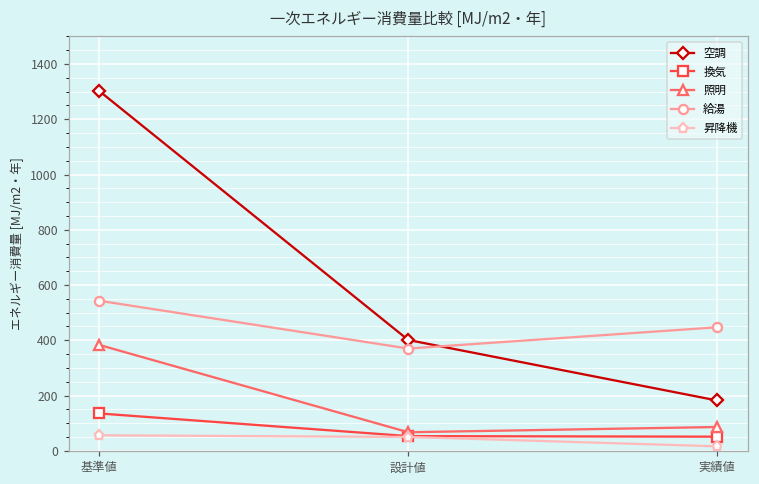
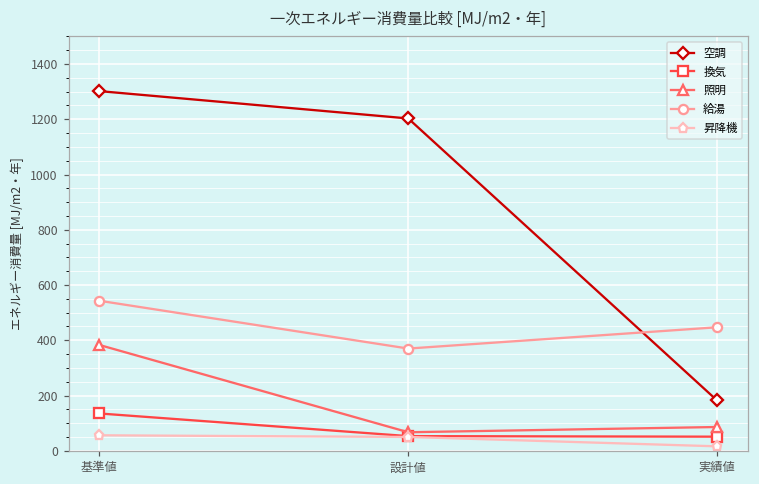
空調, 設計値: 400 -> 1200
